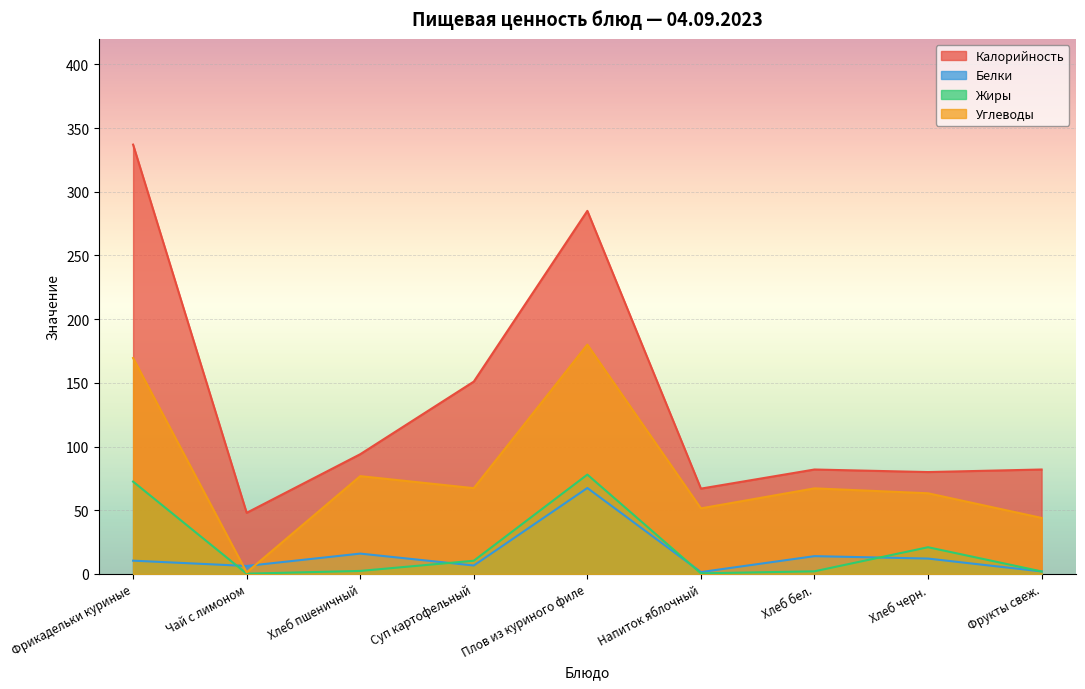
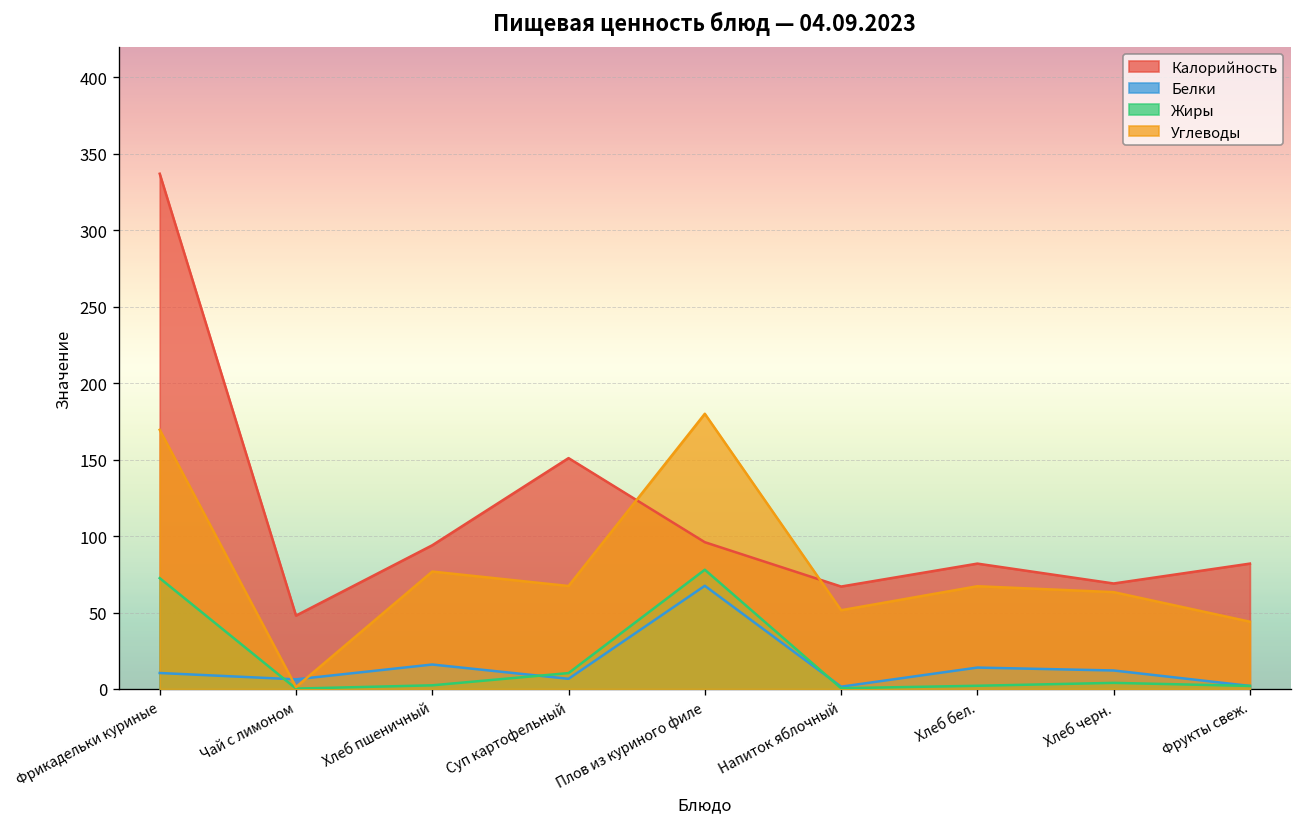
Калорийность, Плов из куриного филе: 285 -> 96
Калорийность, Хлеб черн.: 80 -> 69
Жиры, Хлеб черн.: 21 -> 4
